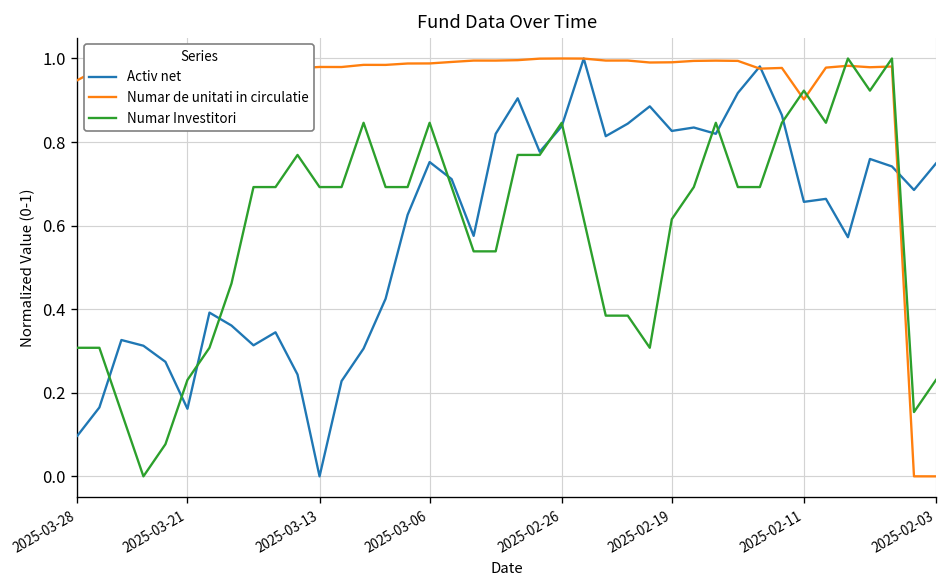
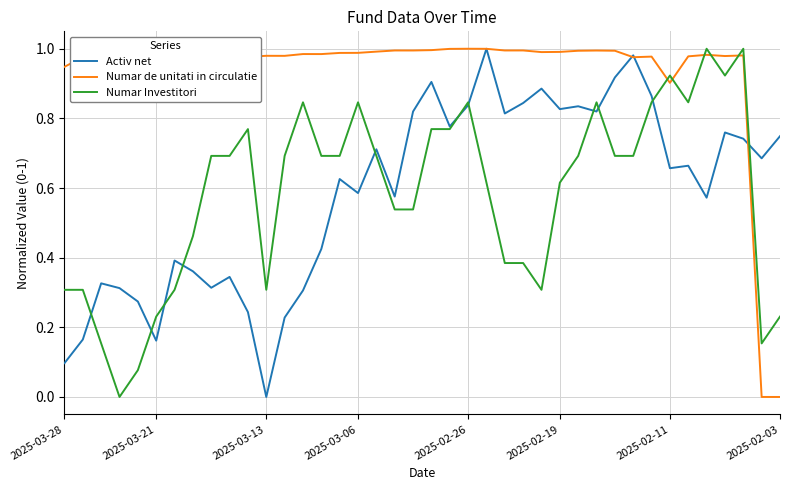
Numar Investitori, 2025-03-13: 0.69 -> 0.31
Activ net, 2025-03-06: 0.75 -> 0.59
